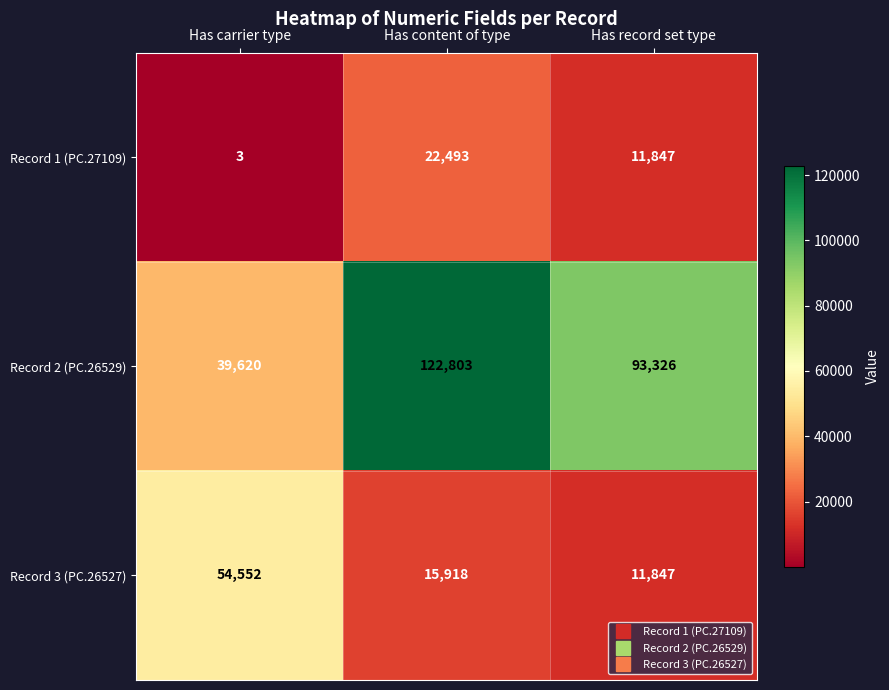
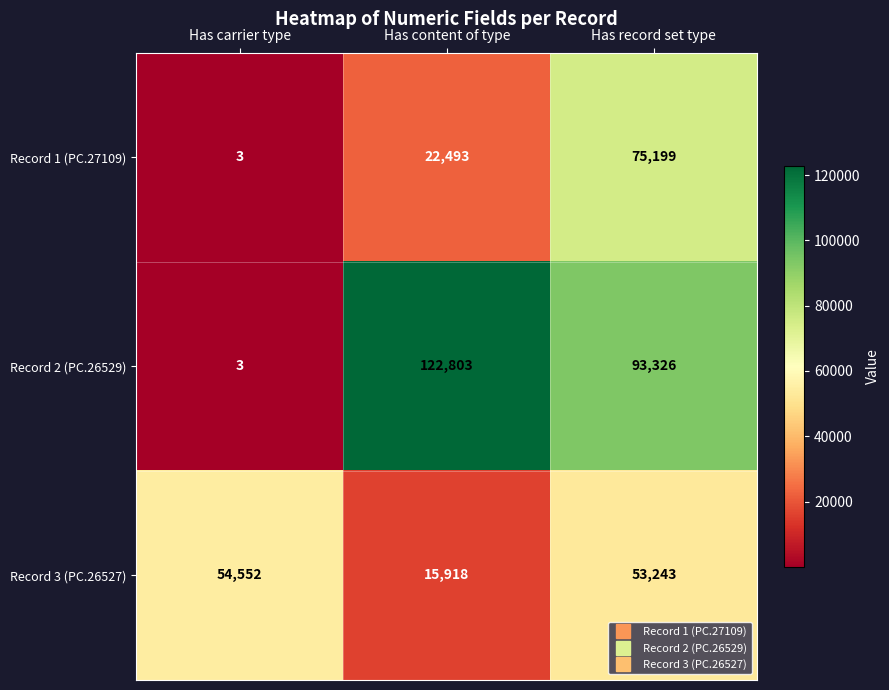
Record 1 (PC.27109), Has record set type: 11,847 -> 75,199
Record 2 (PC.26529), Has carrier type: 39,620 -> 3
Record 3 (PC.26527), Has record set type: 11,847 -> 53,243
